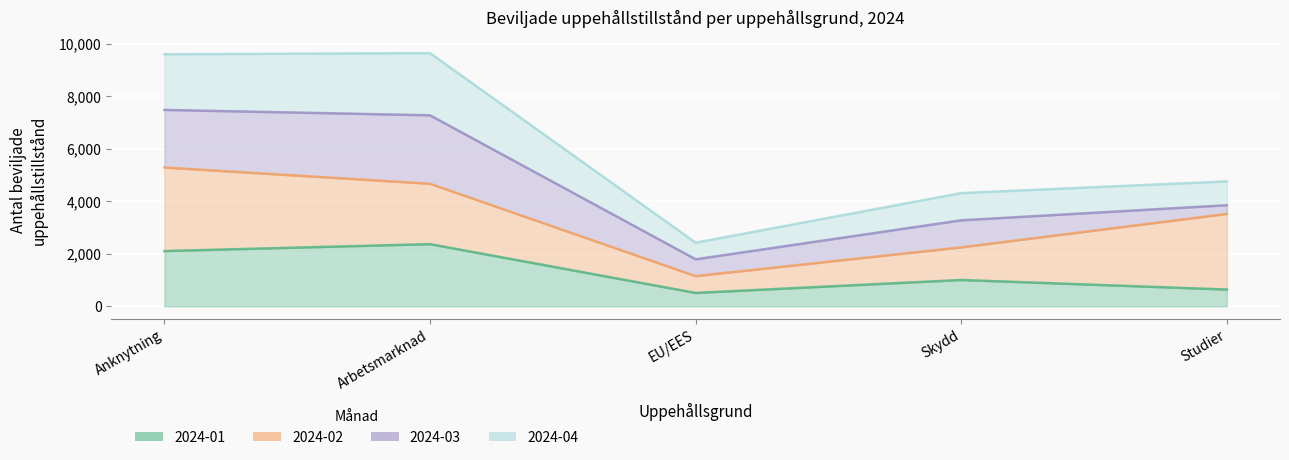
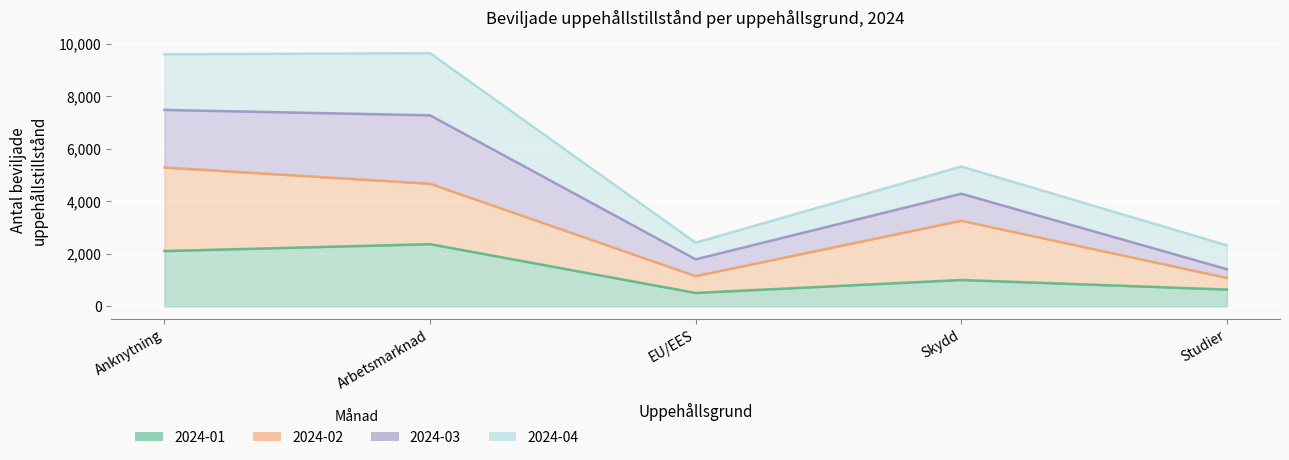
2024-02, Skydd: 1,200 -> 2,300
2024-02, Studier: 2,900 -> 400
